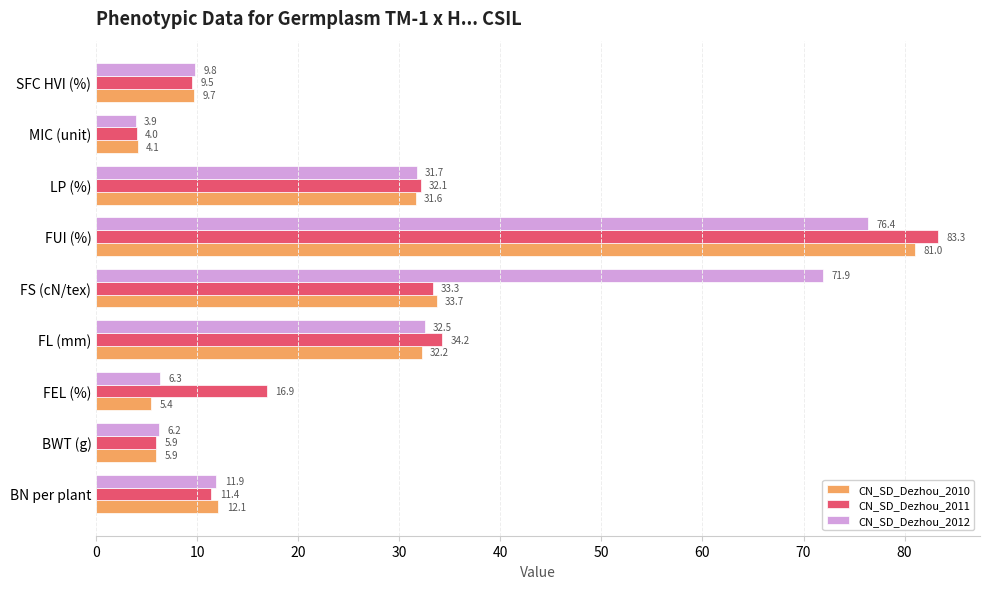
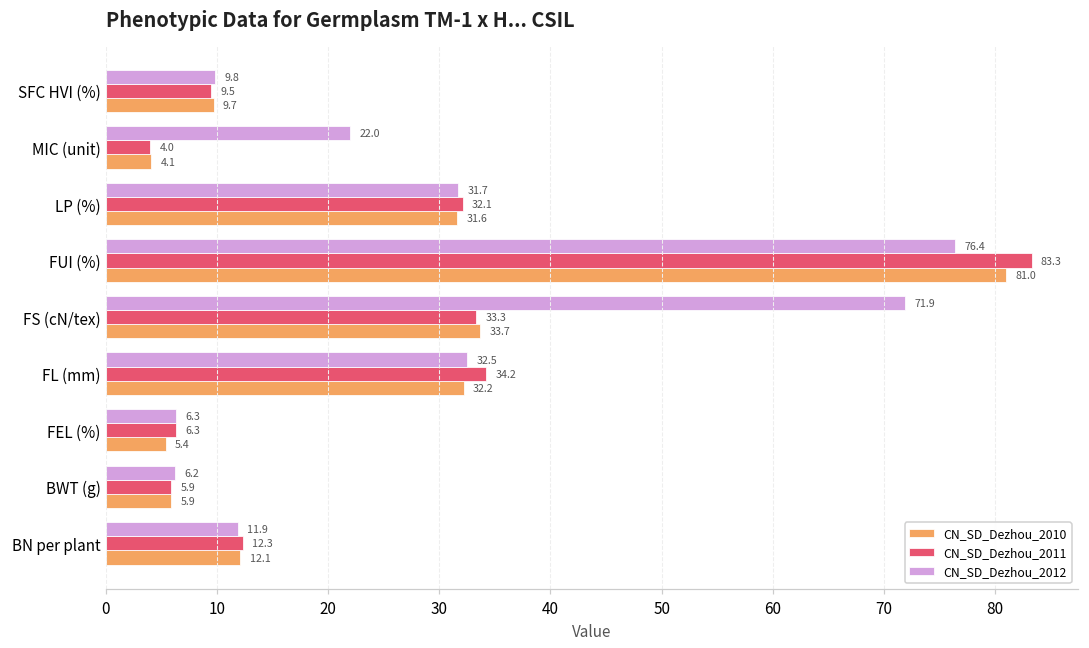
CN_SD_Dezhou_2012, MIC (unit): 3.9 -> 22.0
CN_SD_Dezhou_2011, FEL (%): 16.9 -> 6.3
CN_SD_Dezhou_2011, BN per plant: 11.4 -> 12.3
